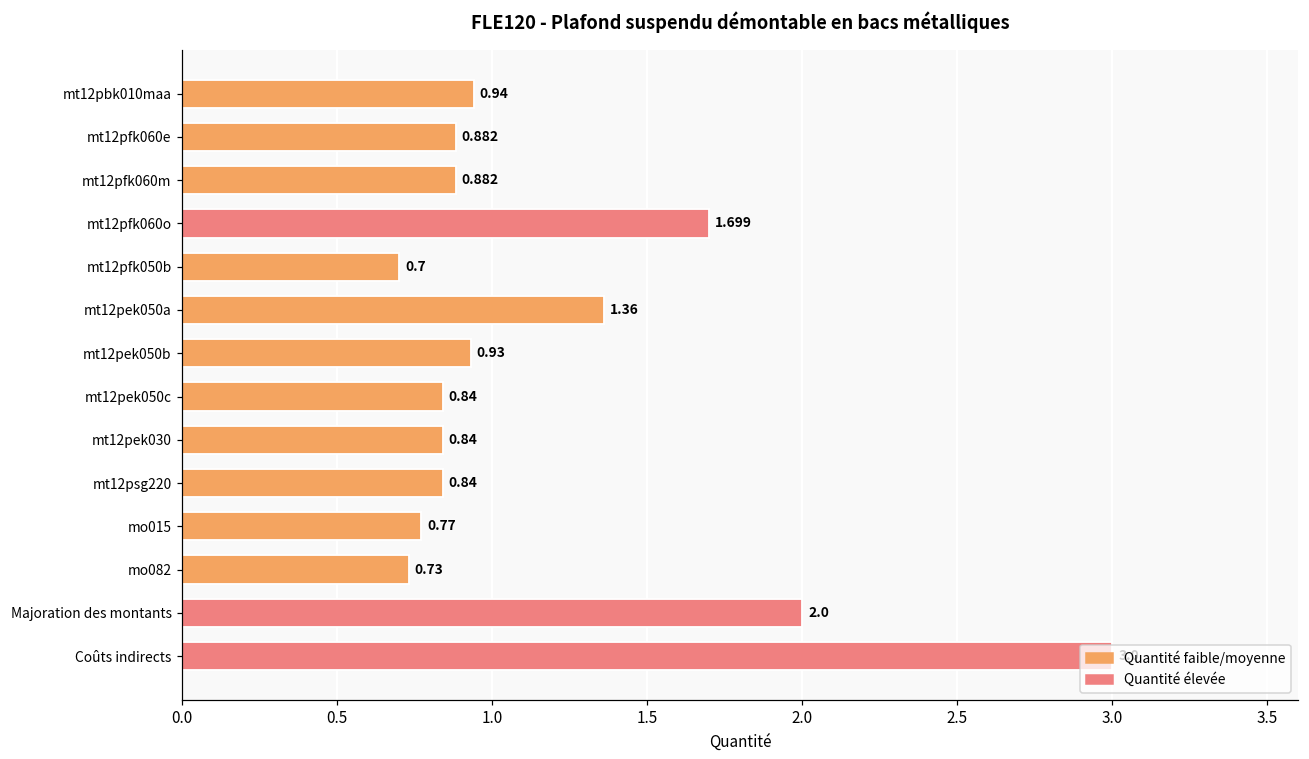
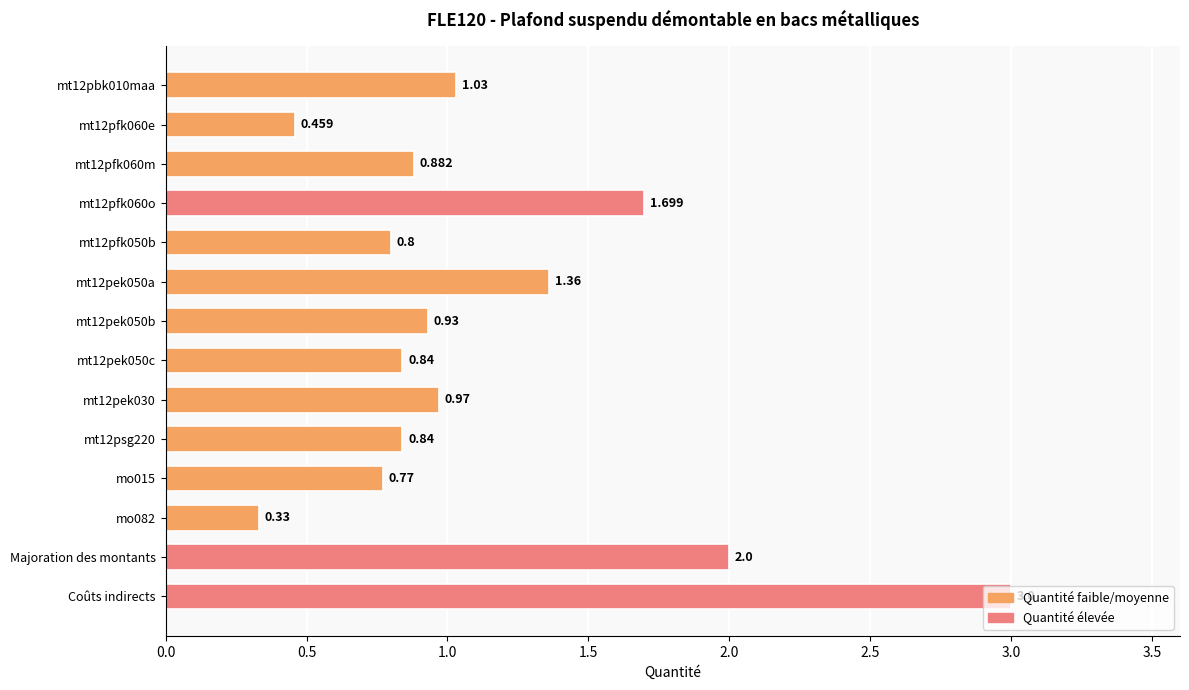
mt12pbk010maa: 0.94 -> 1.03
mt12pfk060e: 0.882 -> 0.459
mt12pfk050b: 0.7 -> 0.8
mt12pek030: 0.84 -> 0.97
mo082: 0.73 -> 0.33
